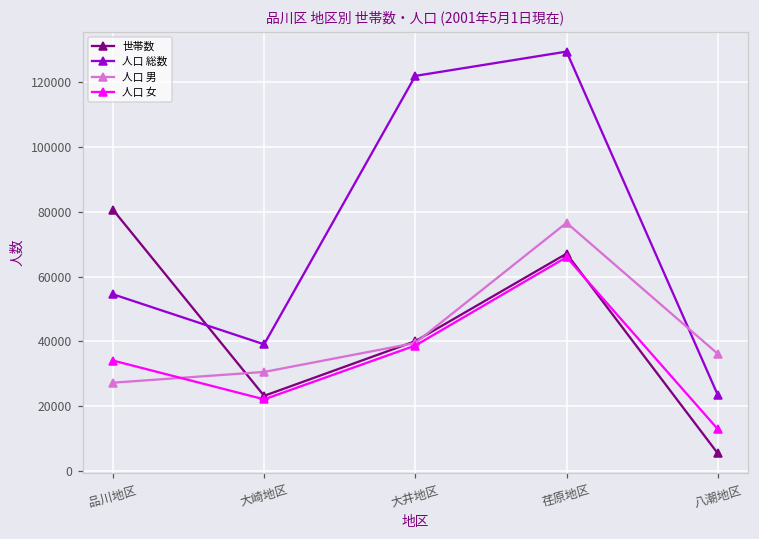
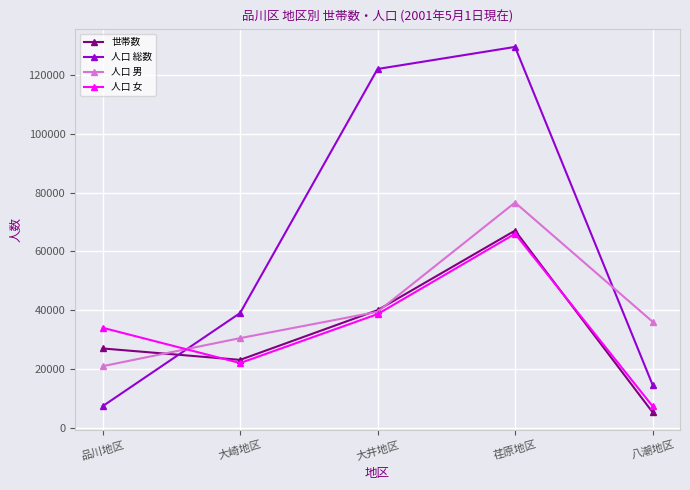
世帯数, 品川地区: 81000 -> 27000
人口 総数, 品川地区: 55000 -> 8000
人口 男, 品川地区: 27000 -> 21000
人口 総数, 八潮地区: 24000 -> 15000
人口 女, 八潮地区: 13000 -> 8000
